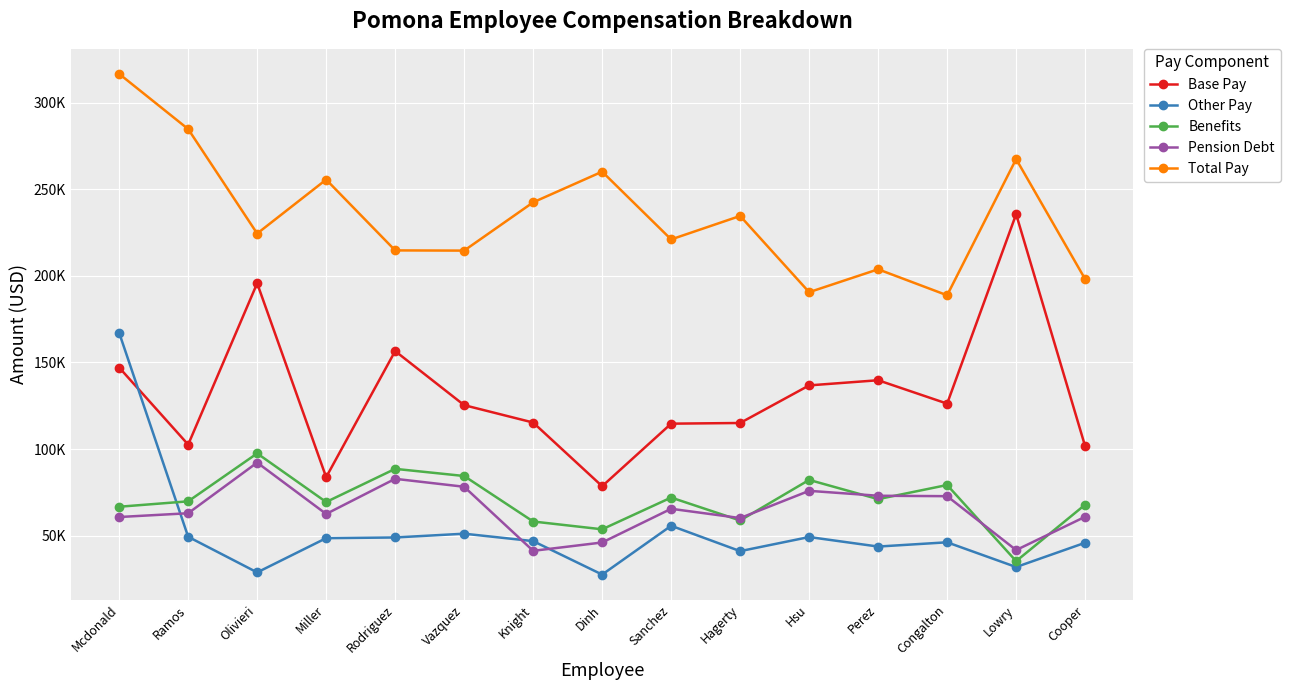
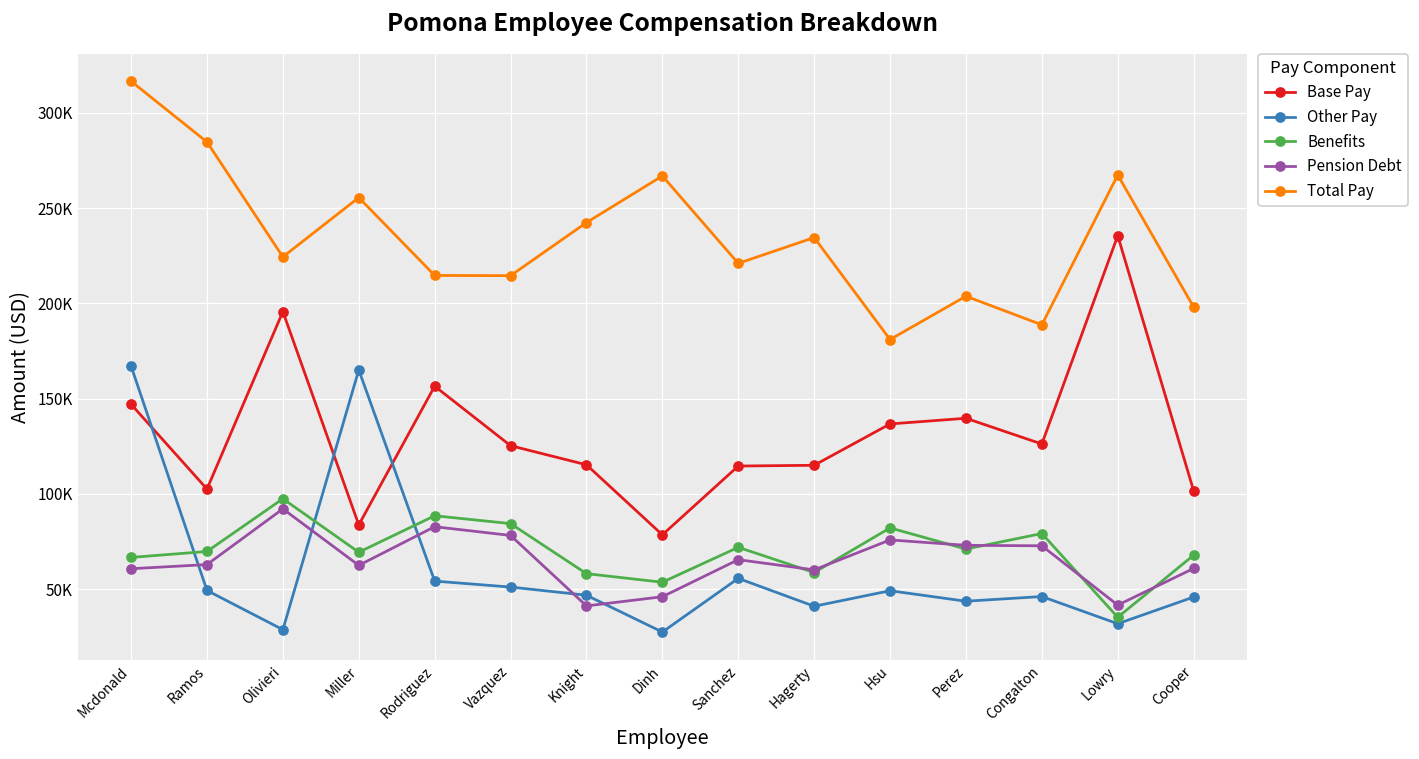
Other Pay, Miller: 49000 -> 165000
Other Pay, Rodriguez: 49000 -> 54000
Total Pay, Dinh: 260000 -> 267000
Total Pay, Hsu: 191000 -> 181000
